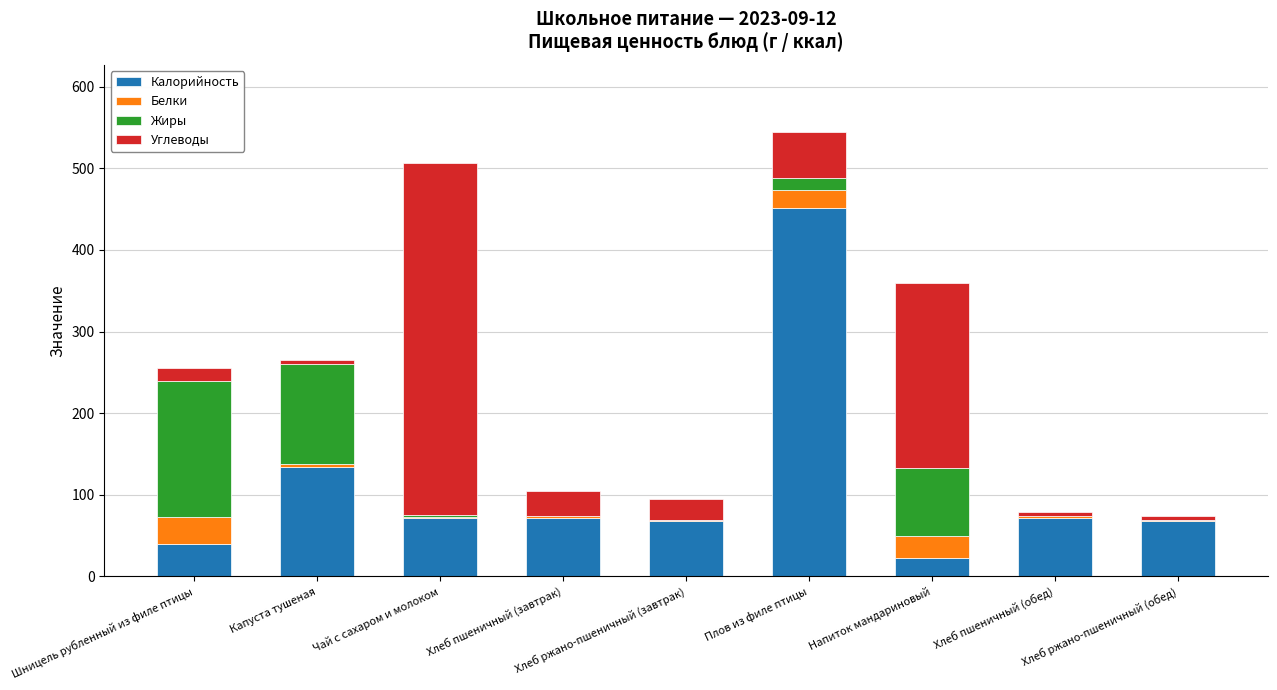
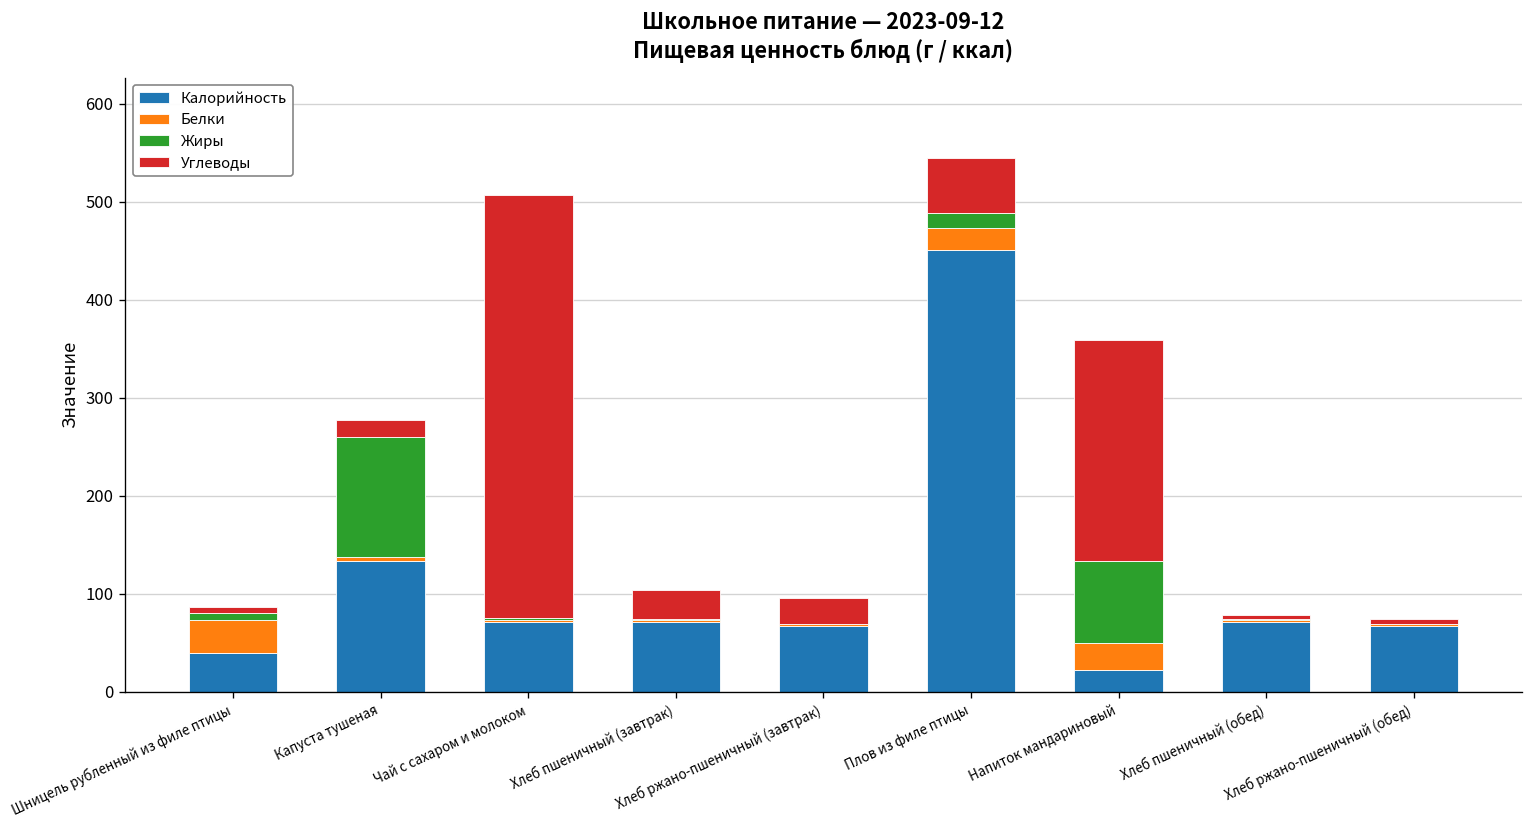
Жиры, Шницель рубленный из филе птицы: 170 -> 10
Углеводы, Шницель рубленный из филе птицы: 20 -> 10
Углеводы, Капуста тушеная: 10 -> 20
